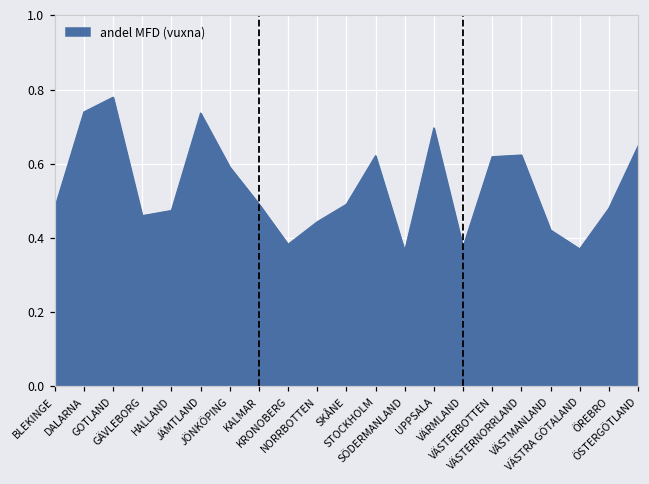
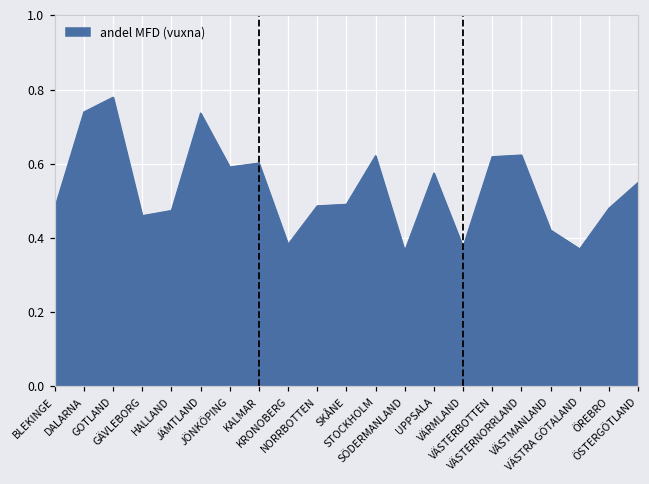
KALMAR: 0.49 -> 0.60
NORRBOTTEN: 0.44 -> 0.49
UPPSALA: 0.70 -> 0.57
ÖSTERGÖTLAND: 0.65 -> 0.55
